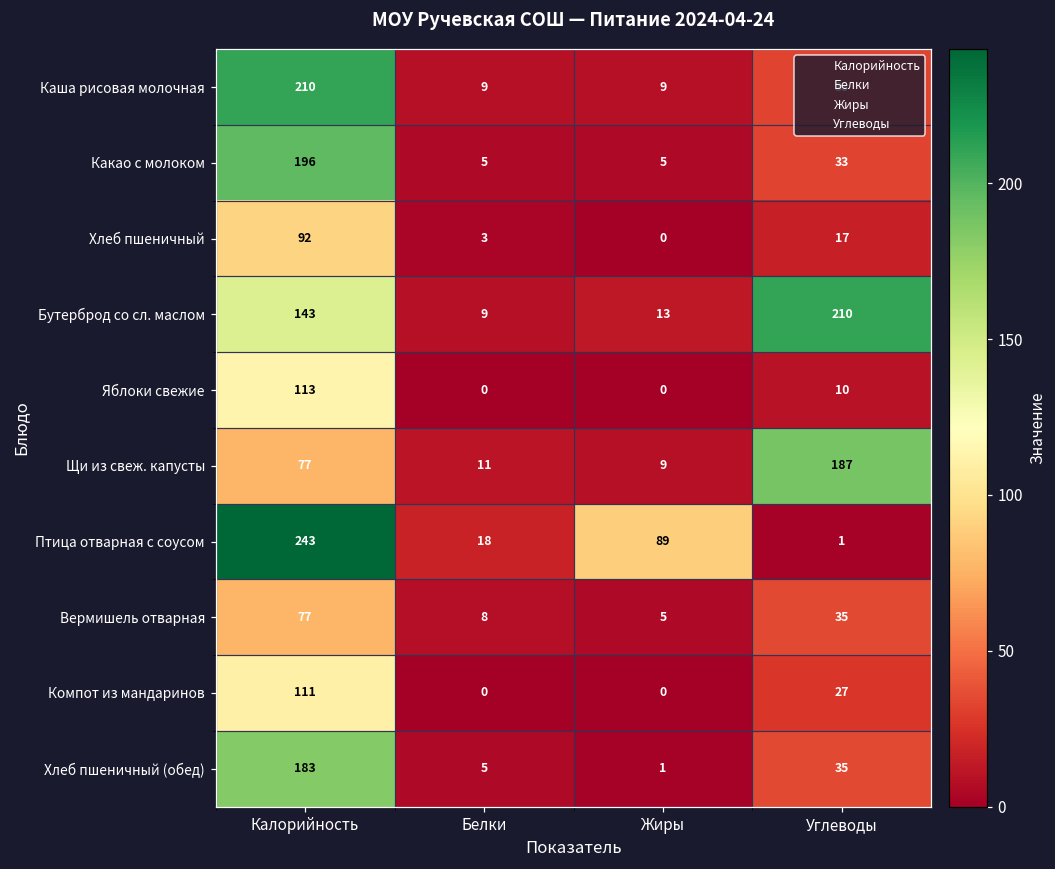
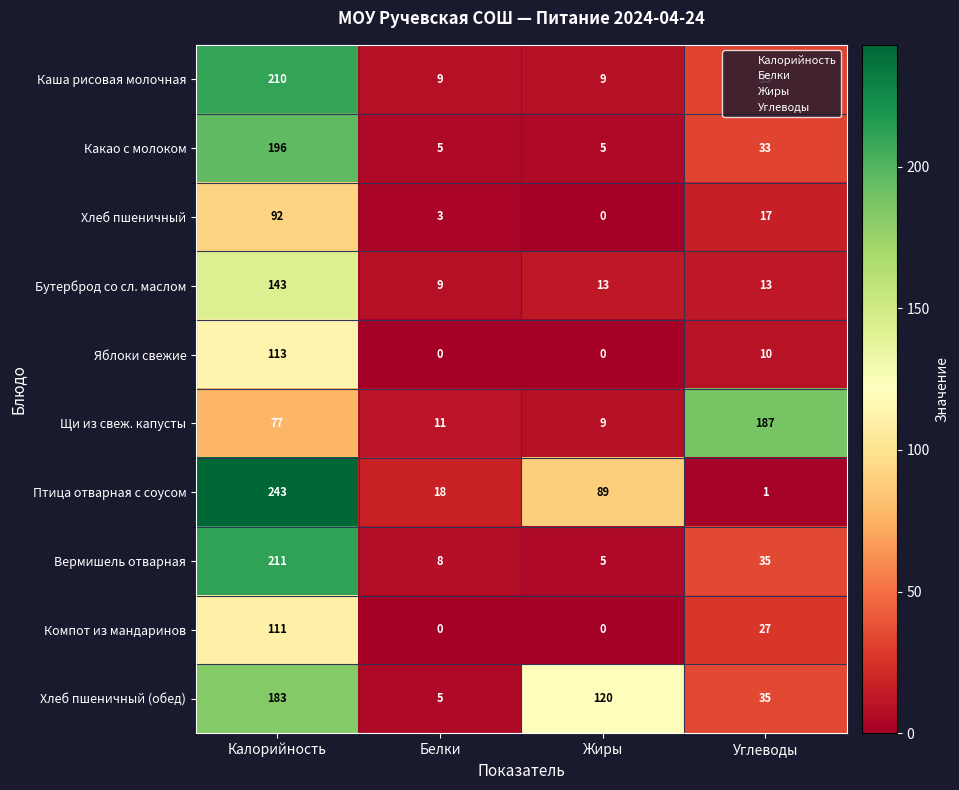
Бутерброд со сл. маслом, Углеводы: 210 -> 13
Вермишель отварная, Калорийность: 77 -> 211
Хлеб пшеничный (обед), Жиры: 1 -> 120
